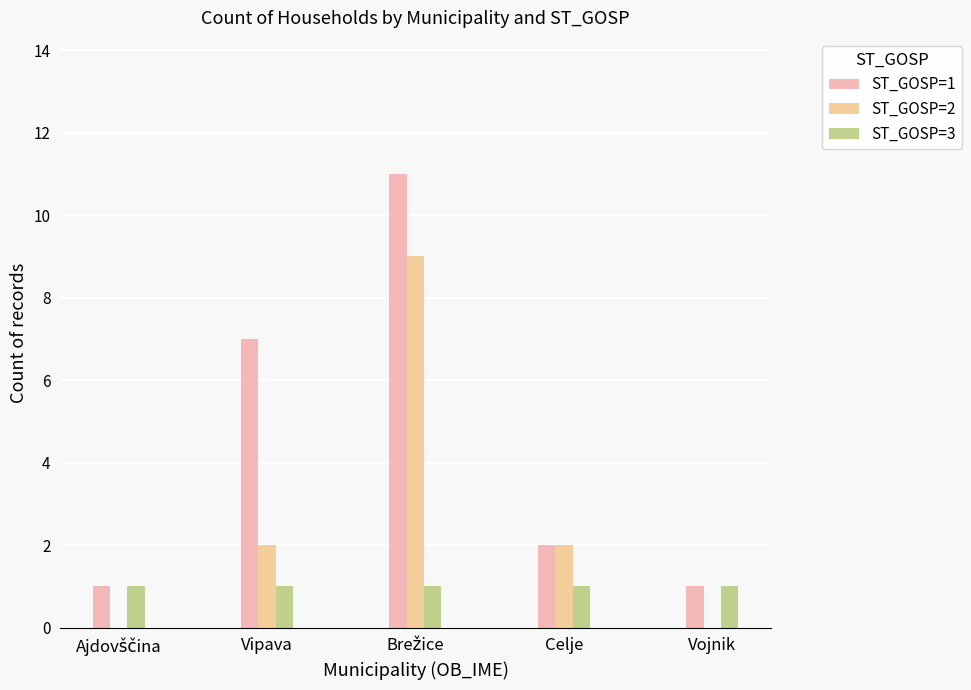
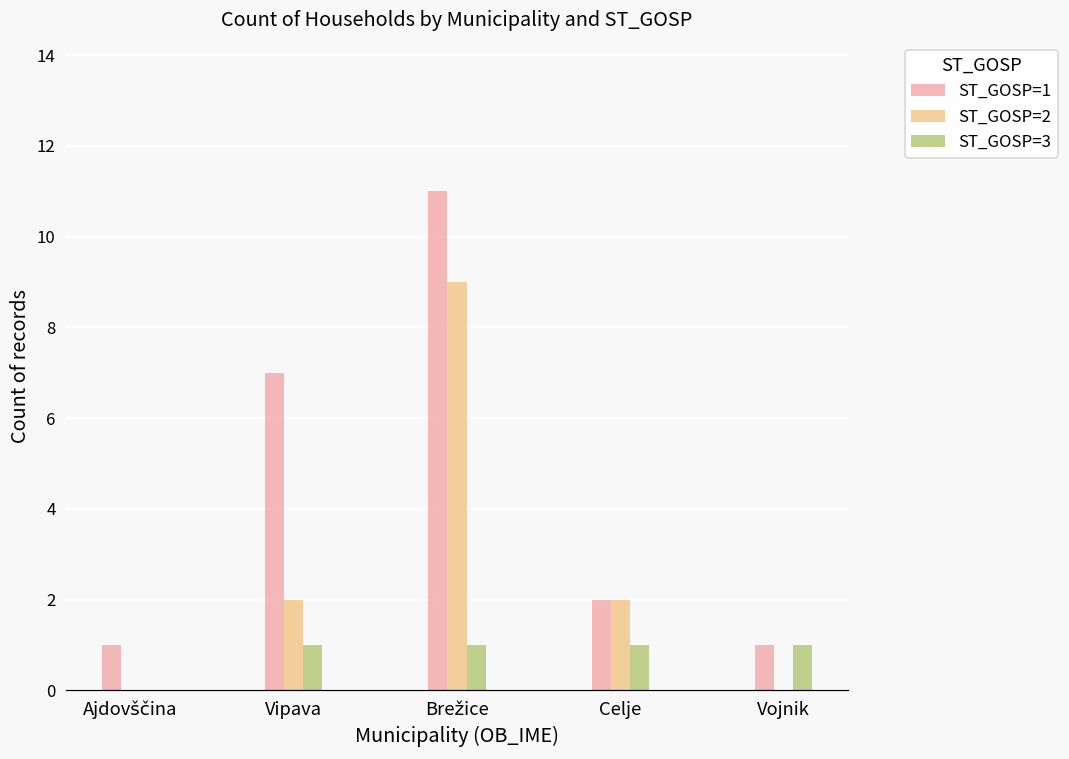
ST_GOSP=3, Ajdovščina: 1 -> 0
